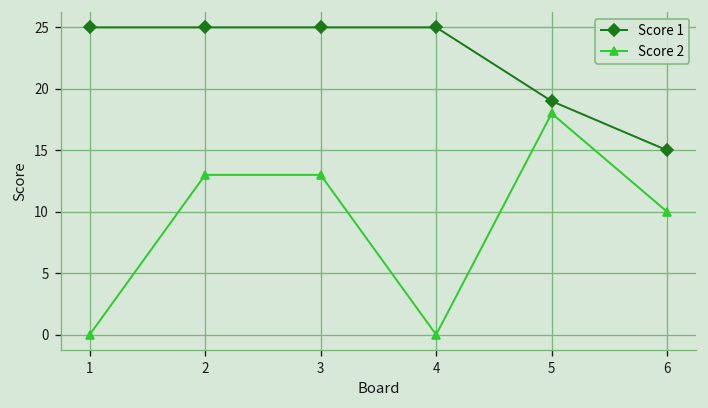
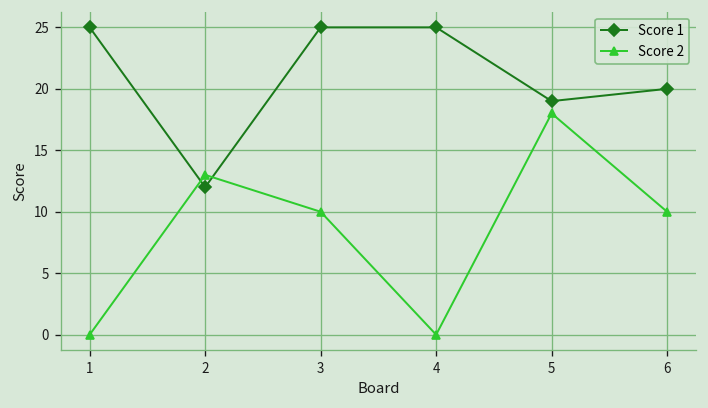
Score 1, 2: 25 -> 12
Score 2, 3: 13 -> 10
Score 1, 6: 15 -> 20
